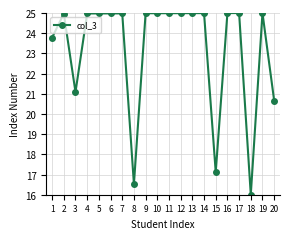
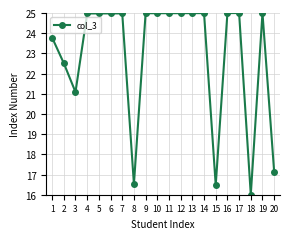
2: 25.0 -> 22.5
15: 17.1 -> 16.5
20: 20.7 -> 17.1
